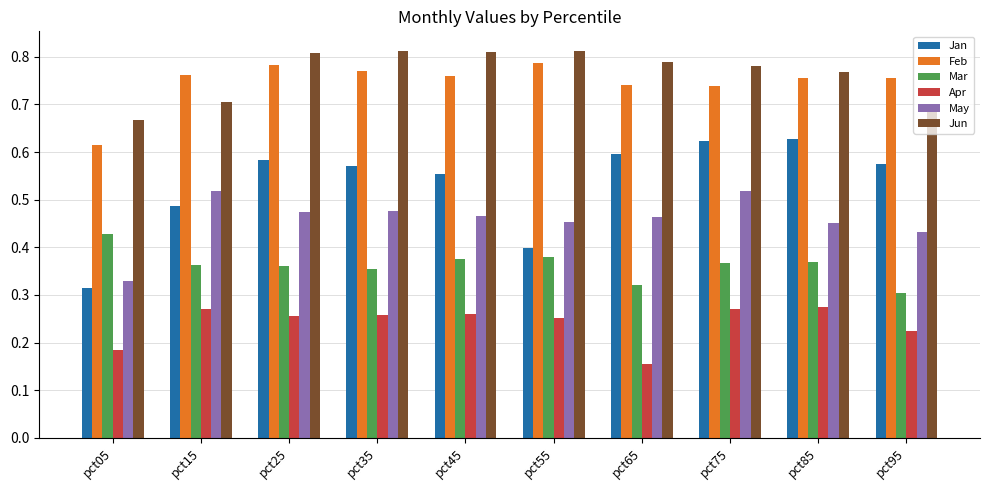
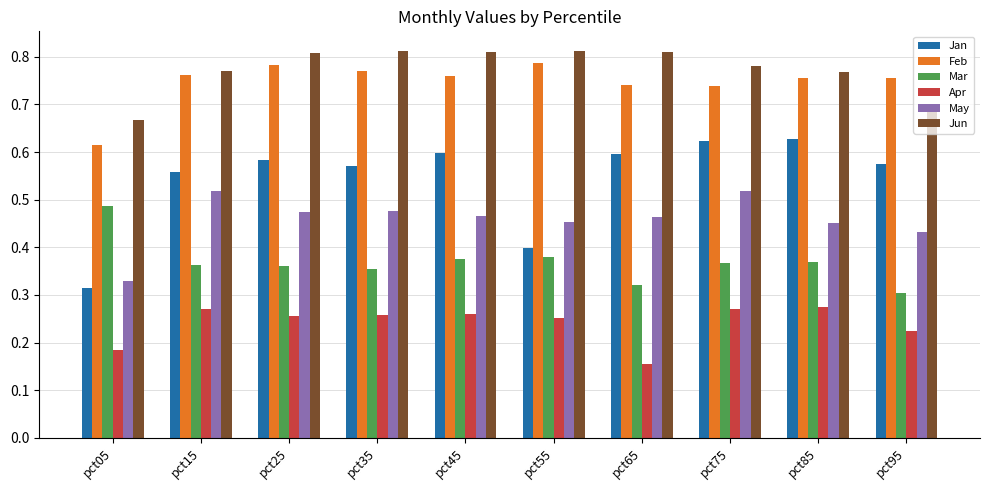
Mar, pct05: 0.43 -> 0.49
Jan, pct15: 0.49 -> 0.56
Jun, pct15: 0.71 -> 0.77
Jan, pct45: 0.55 -> 0.60
Jun, pct65: 0.79 -> 0.81
